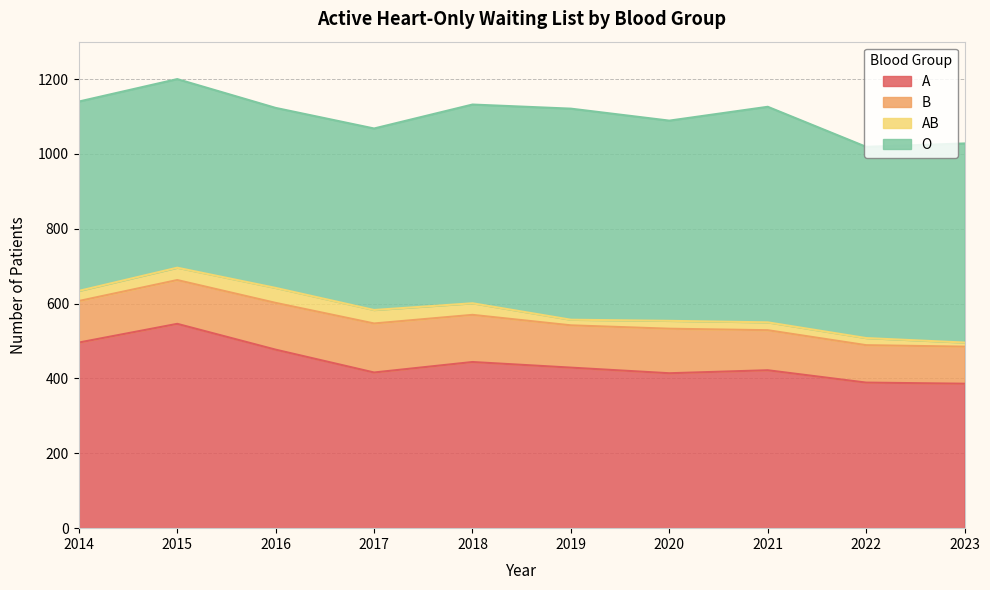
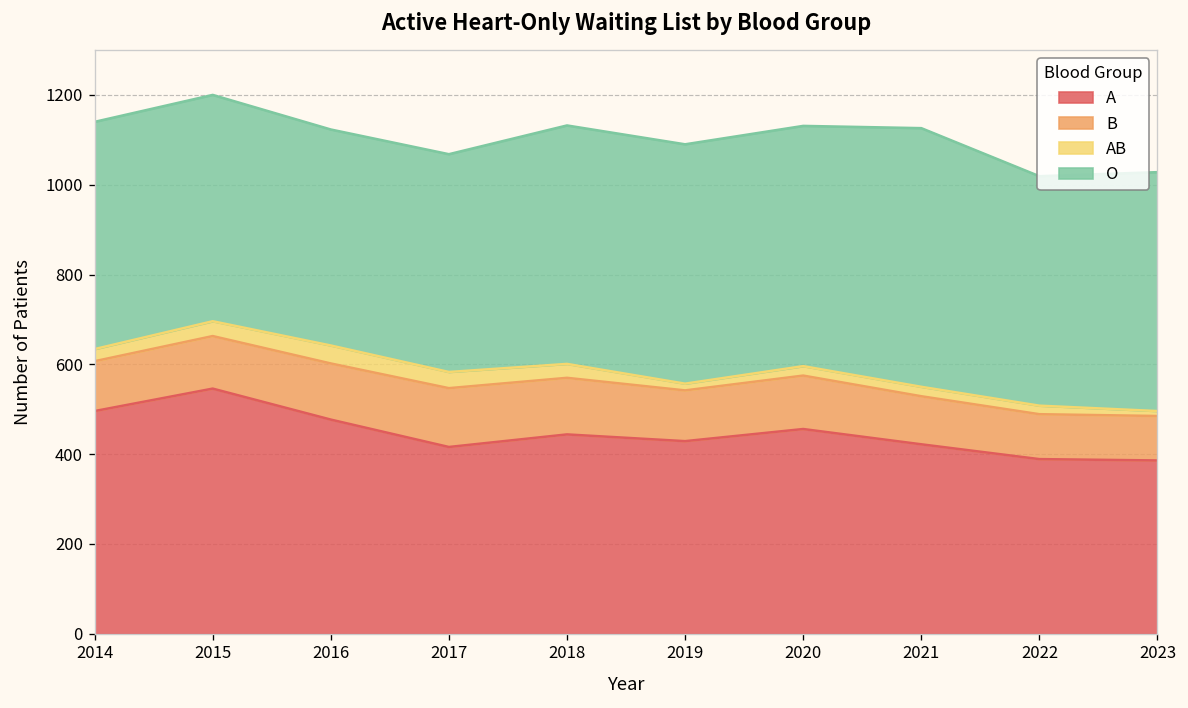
O, 2019: 560 -> 530
A, 2020: 410 -> 460
